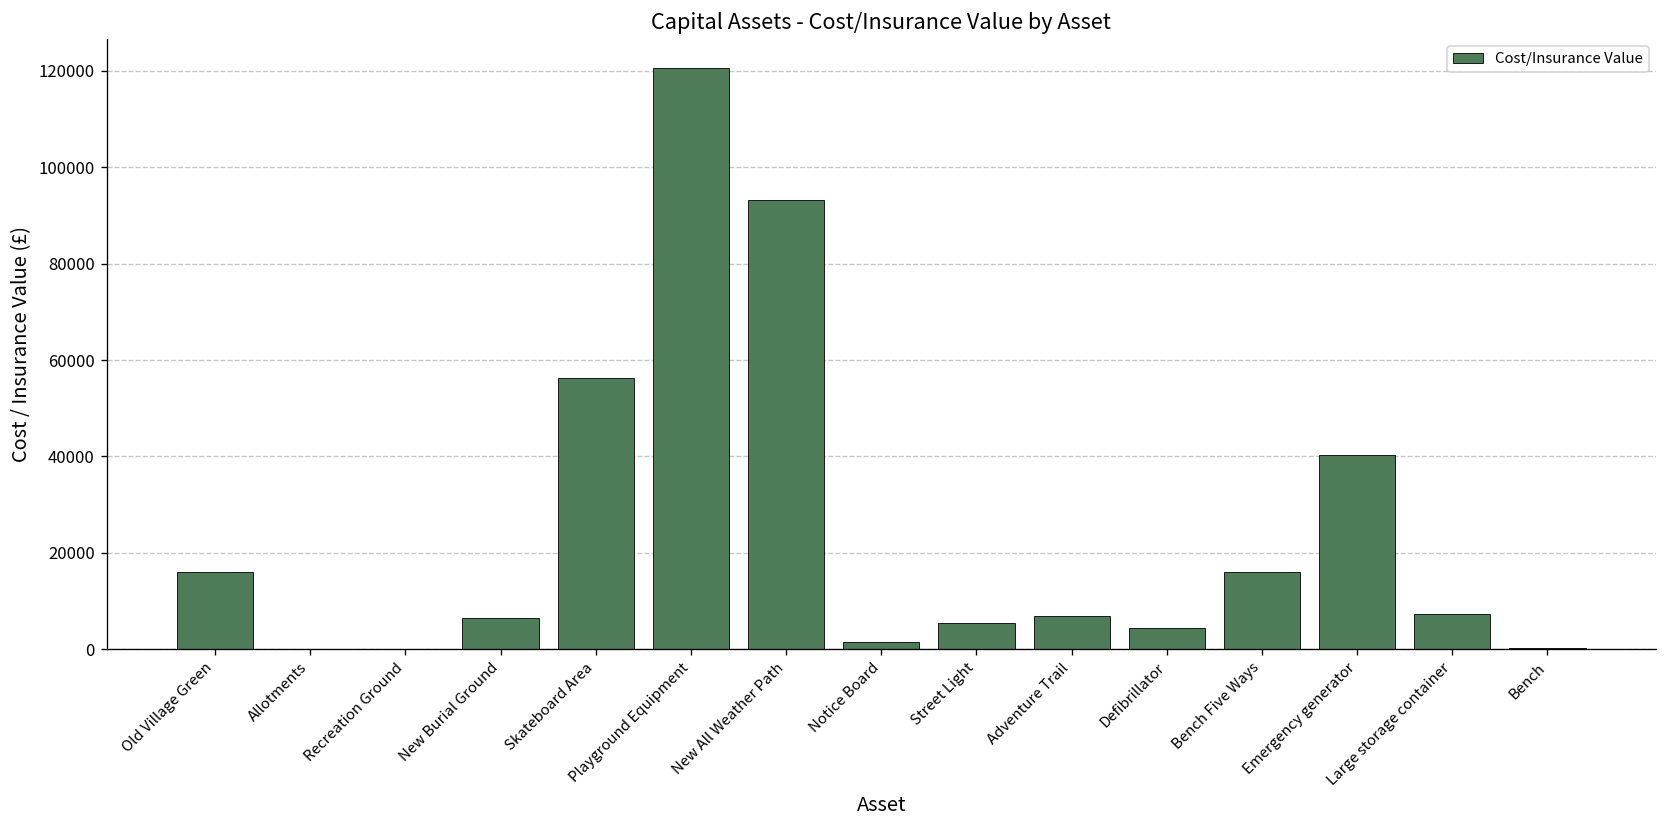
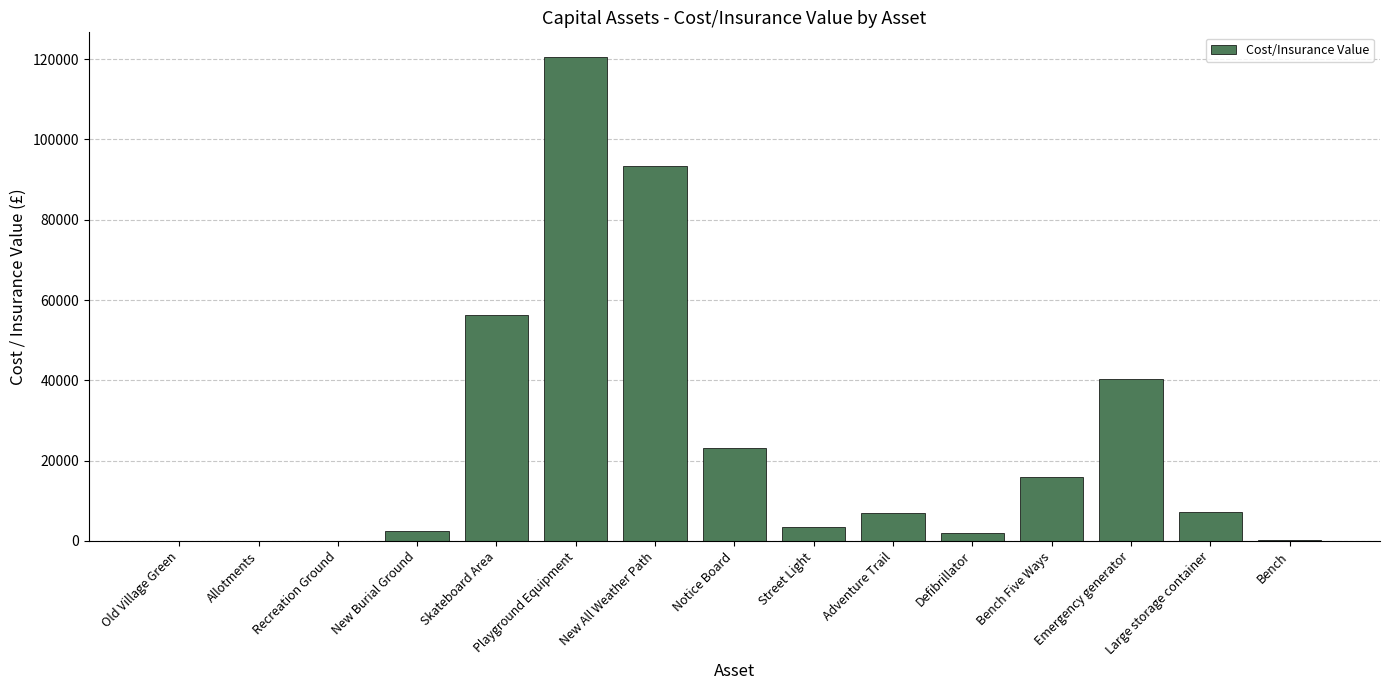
Old Village Green: 16000 -> 0
New Burial Ground: 6000 -> 2000
Notice Board: 2000 -> 23000
Street Light: 6000 -> 3000
Defibrillator: 4000 -> 2000
